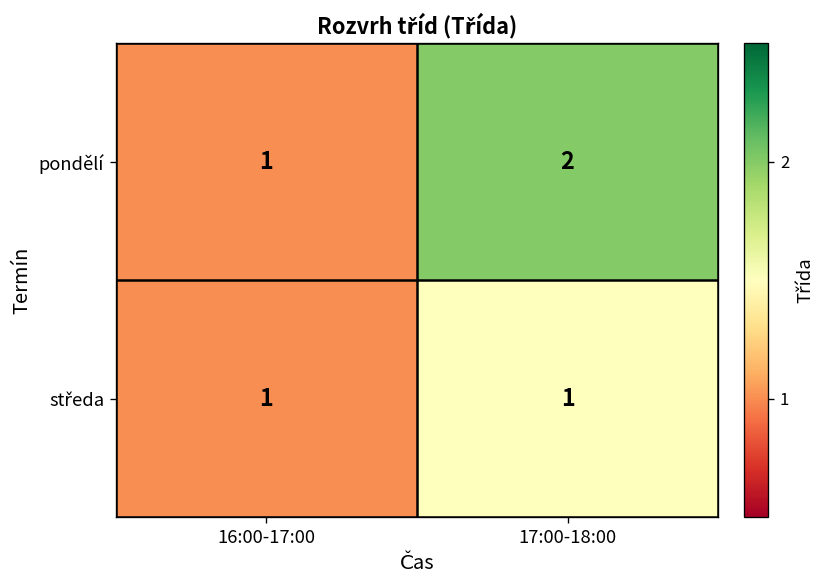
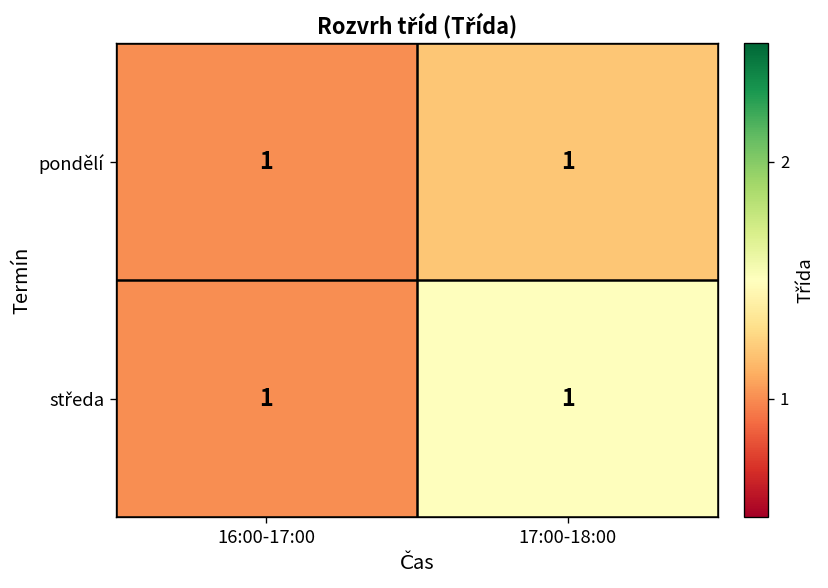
pondělí, 17:00-18:00: 2 -> 1
